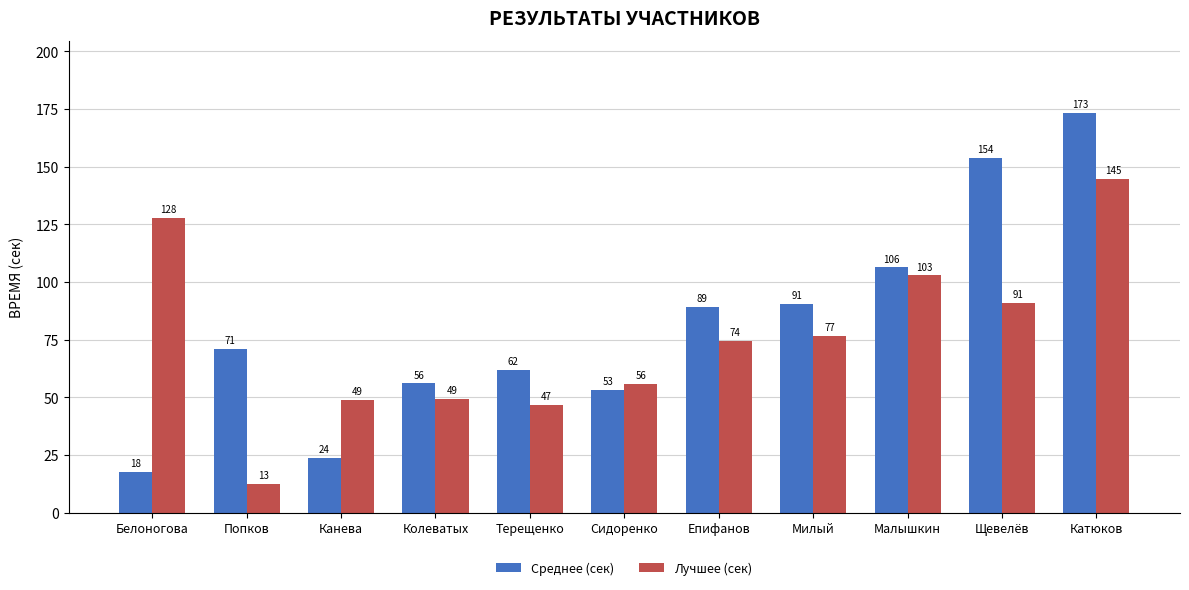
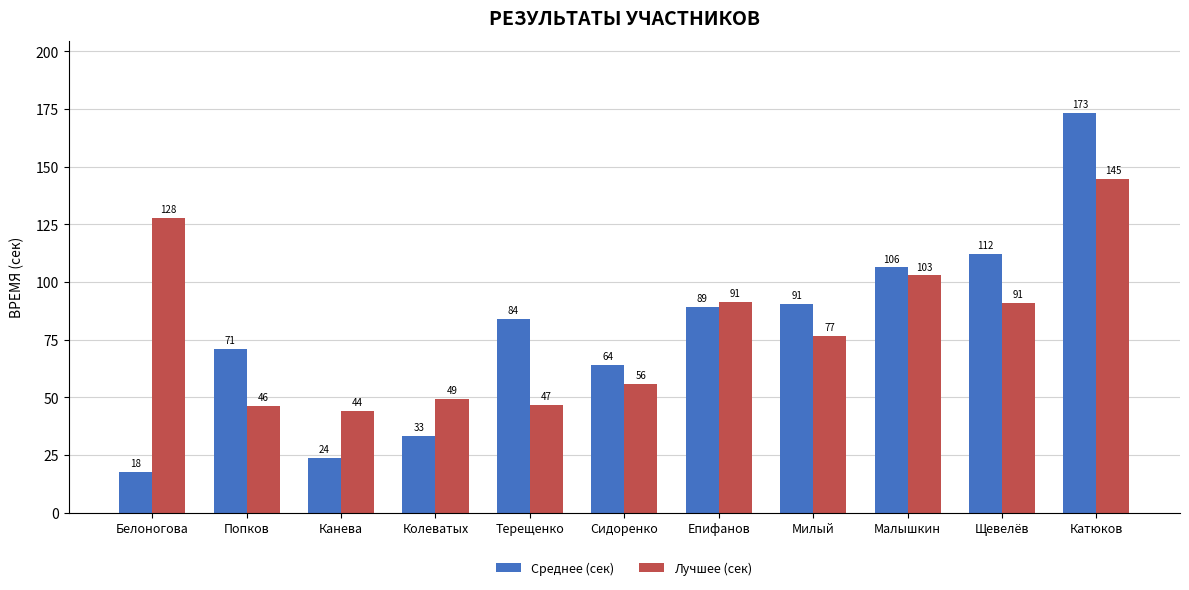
Лучшее (сек), Попков: 13 -> 46
Лучшее (сек), Канева: 49 -> 44
Среднее (сек), Колеватых: 56 -> 33
Среднее (сек), Терещенко: 62 -> 84
Среднее (сек), Сидоренко: 53 -> 64
Лучшее (сек), Епифанов: 74 -> 91
Среднее (сек), Щевелёв: 154 -> 112
